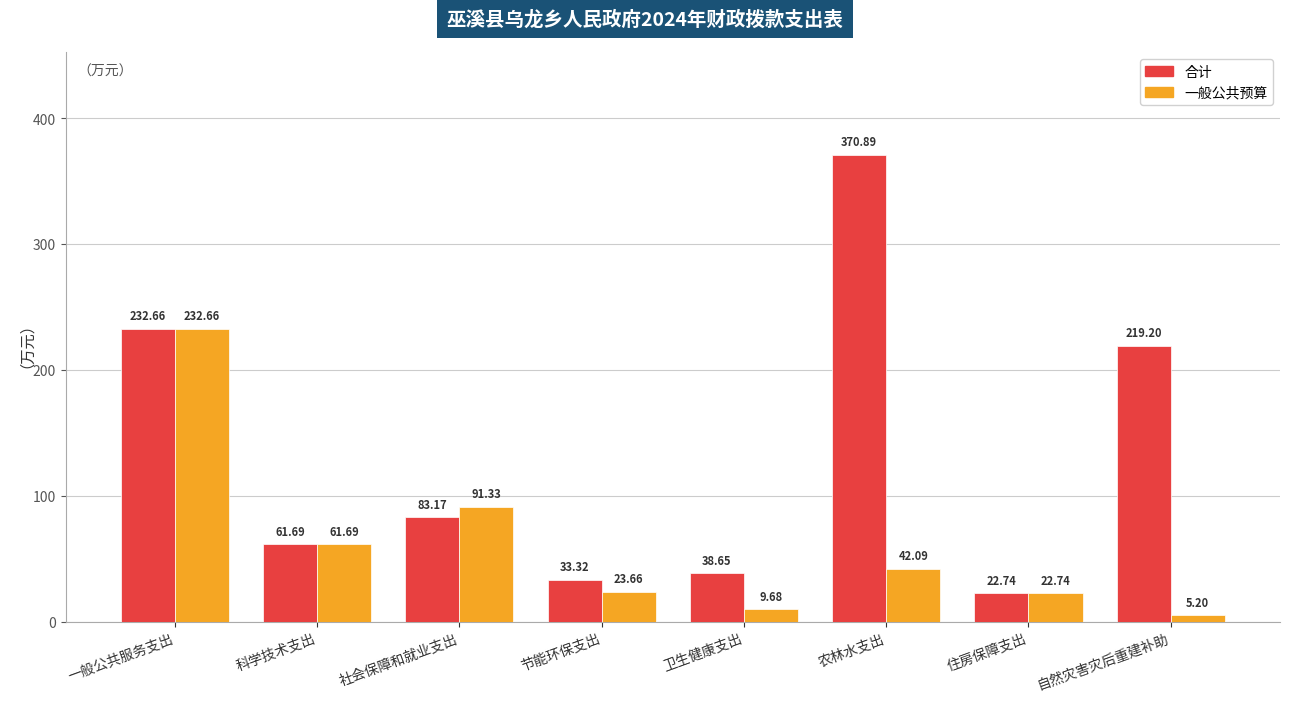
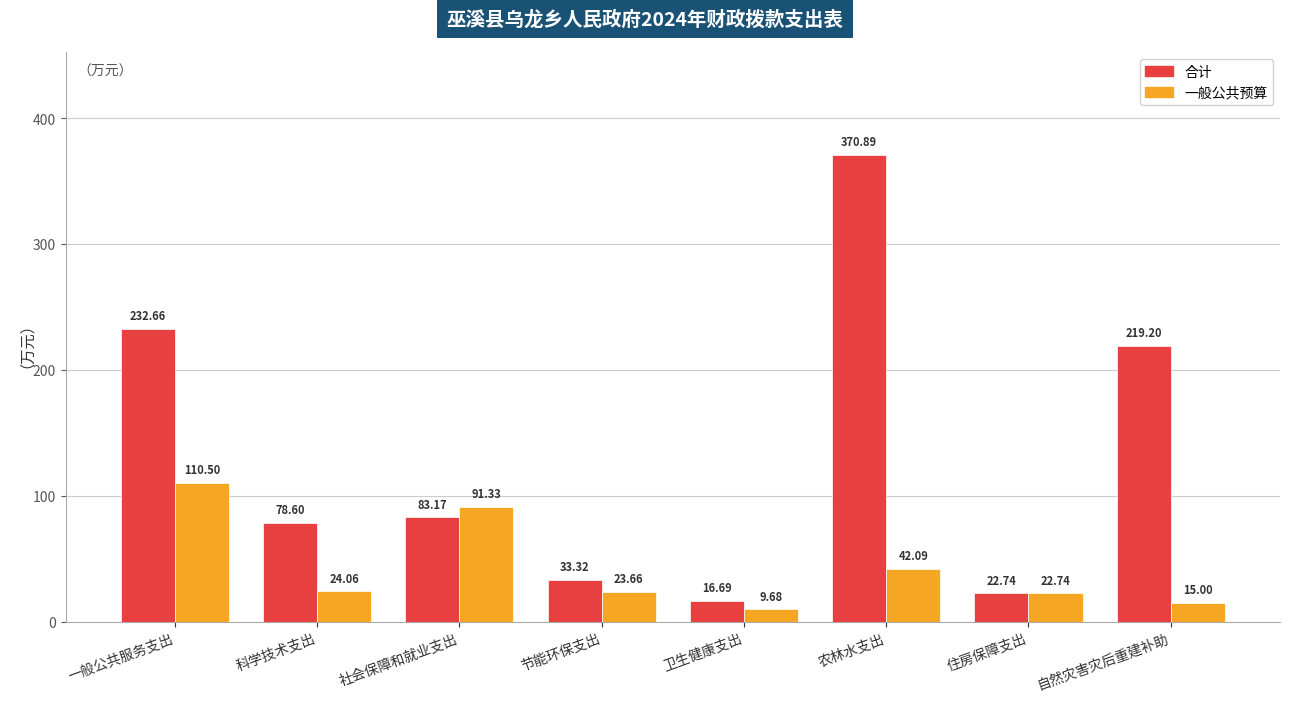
一般公共预算, 一般公共服务支出: 232.66 -> 110.50
合计, 科学技术支出: 61.69 -> 78.60
一般公共预算, 科学技术支出: 61.69 -> 24.06
合计, 卫生健康支出: 38.65 -> 16.69
一般公共预算, 自然灾害灾后重建补助: 5.20 -> 15.00
